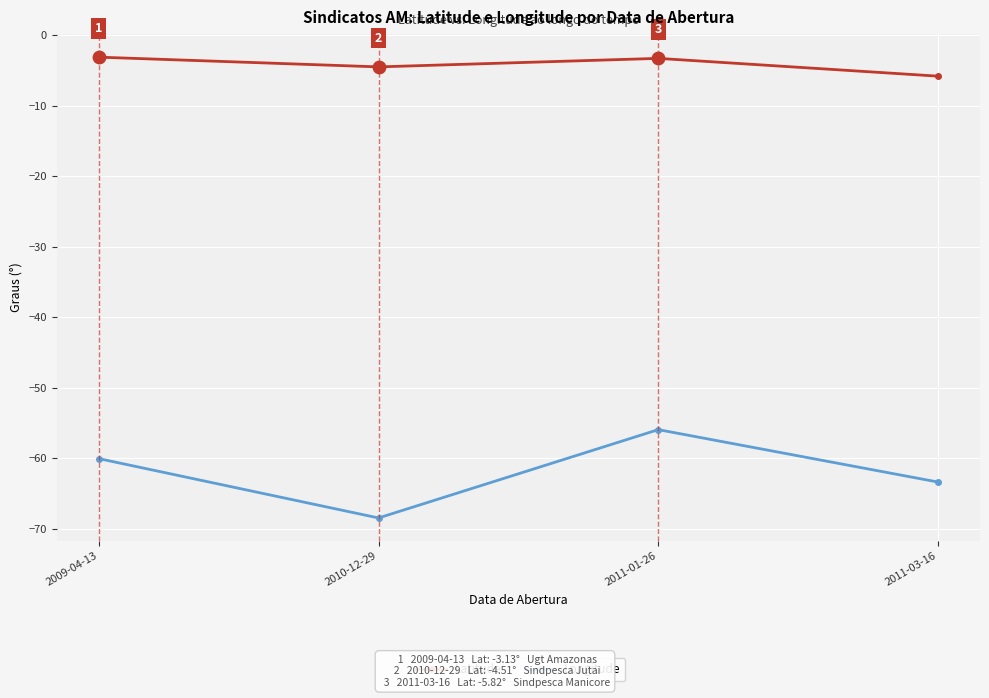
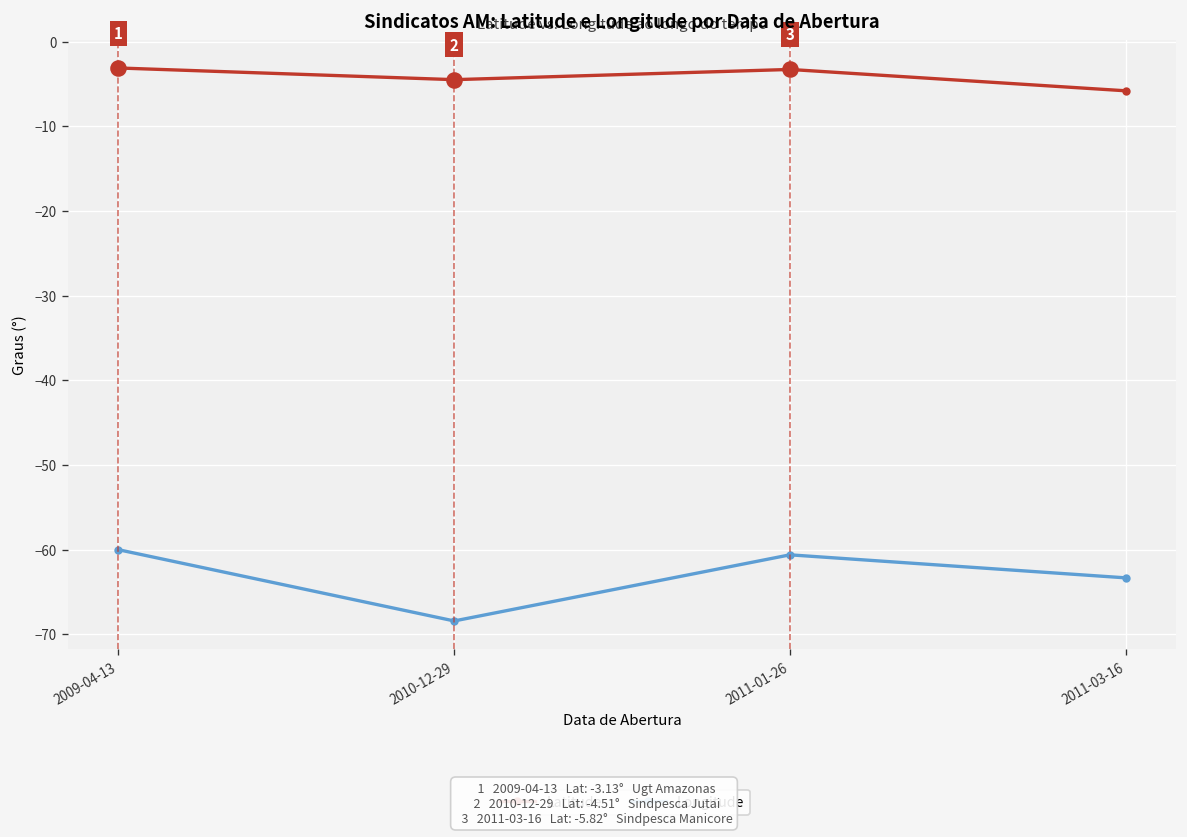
Longitude, 2011-01-26: -56 -> -61
